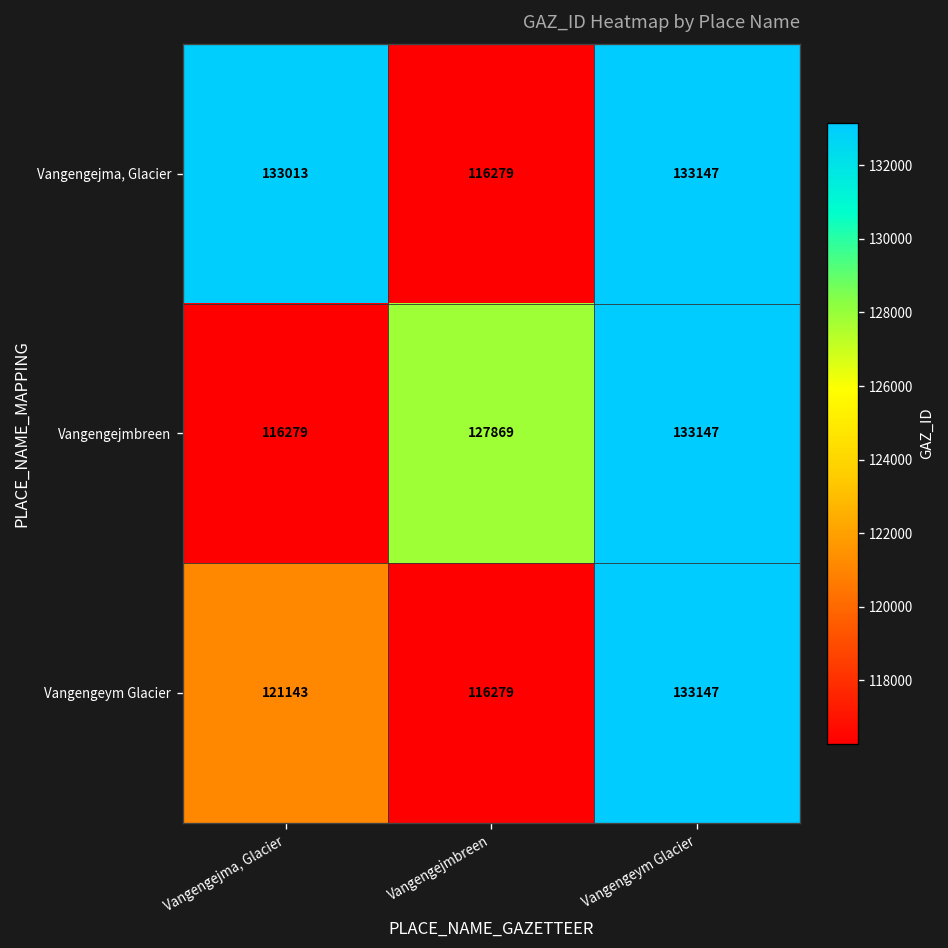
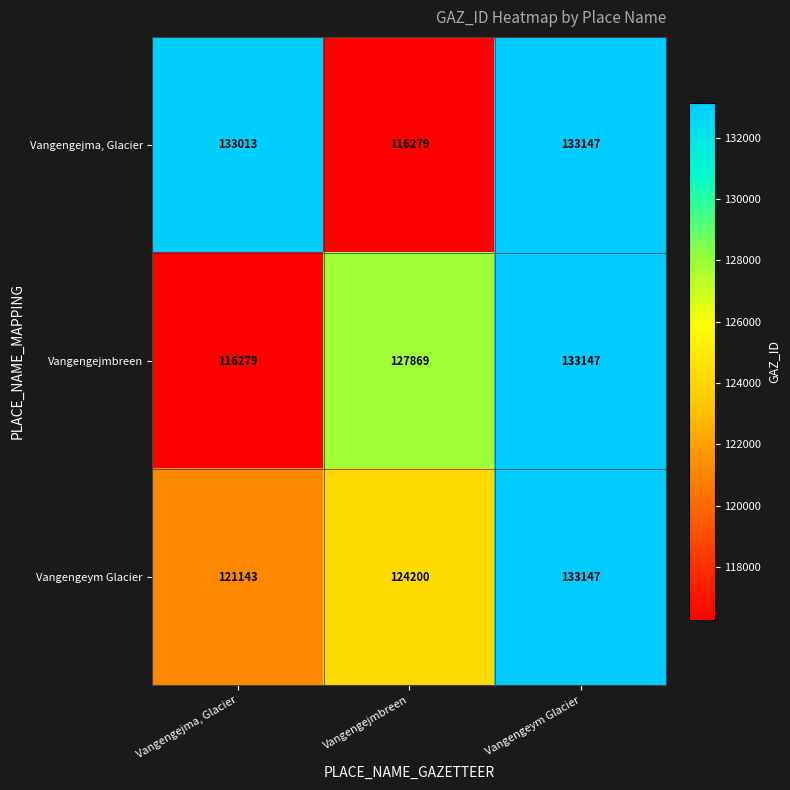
Vangengeym Glacier, Vangengejmbreen: 116279 -> 124200
